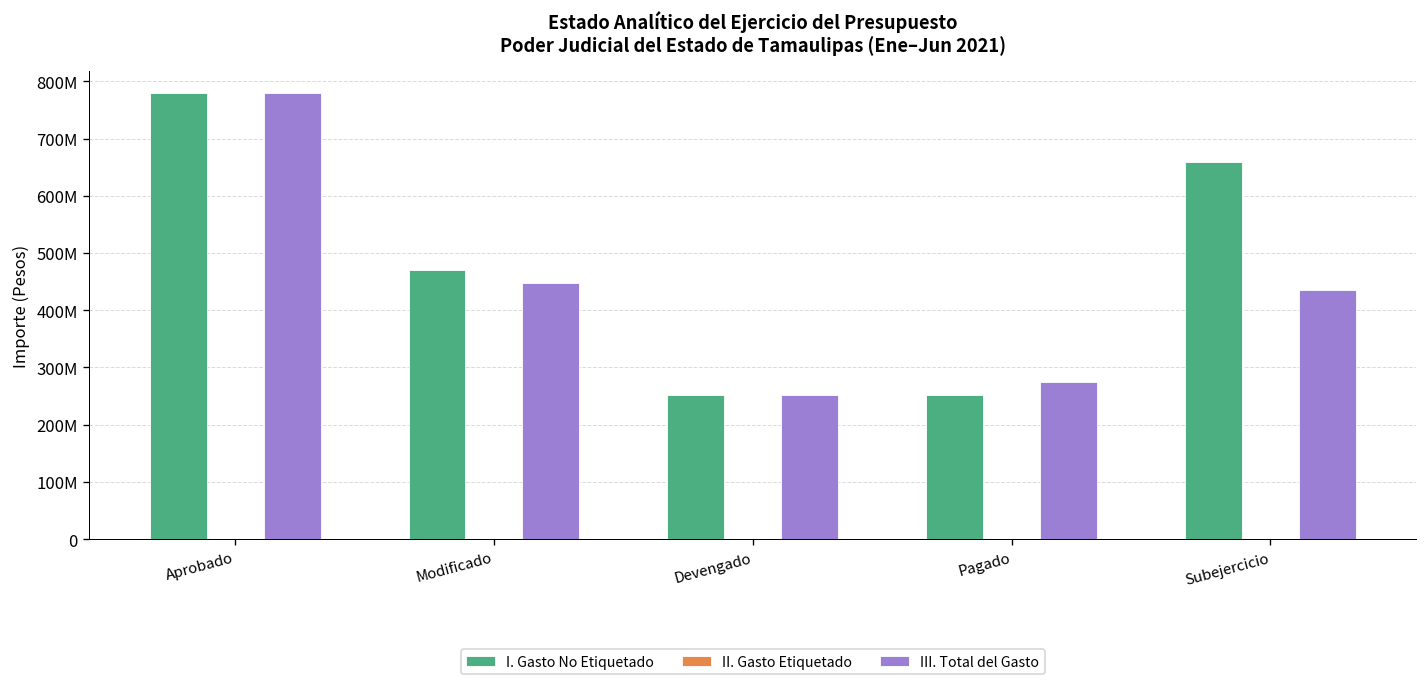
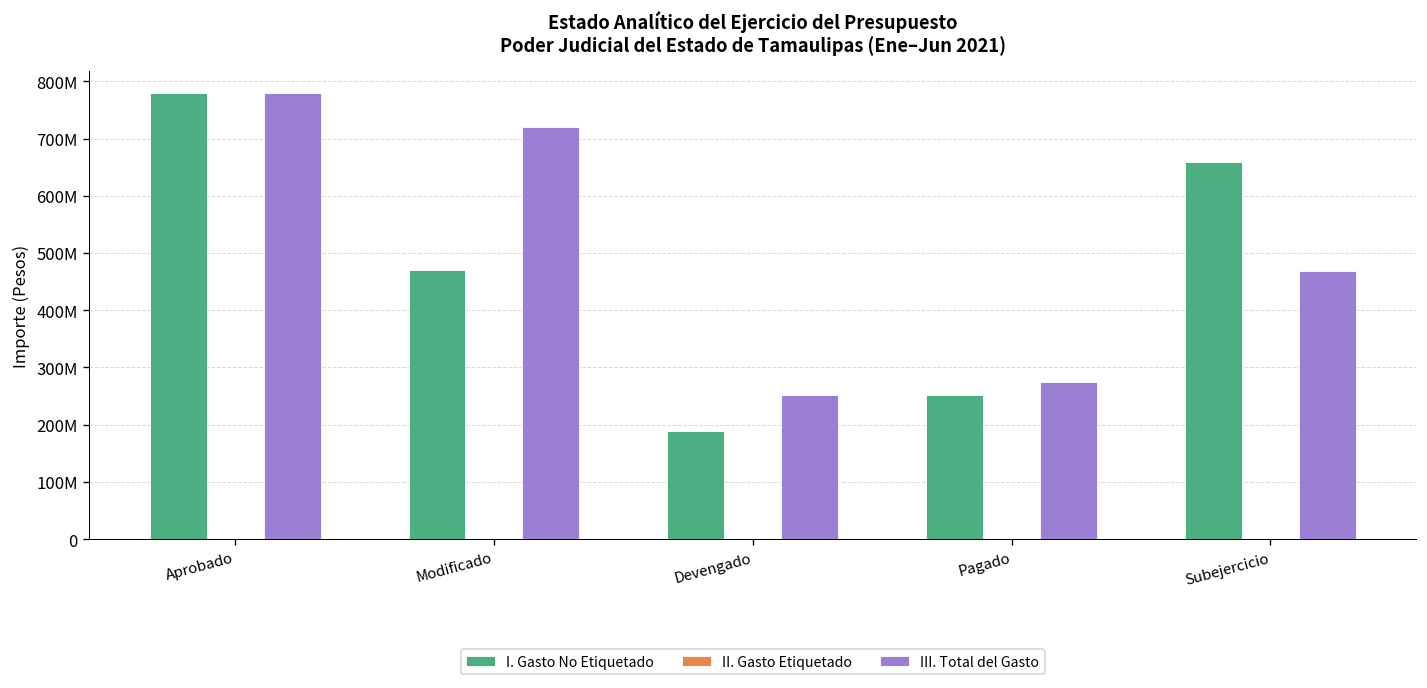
III. Total del Gasto, Modificado: 450000000 -> 720000000
I. Gasto No Etiquetado, Devengado: 250000000 -> 190000000
III. Total del Gasto, Subejercicio: 440000000 -> 470000000
